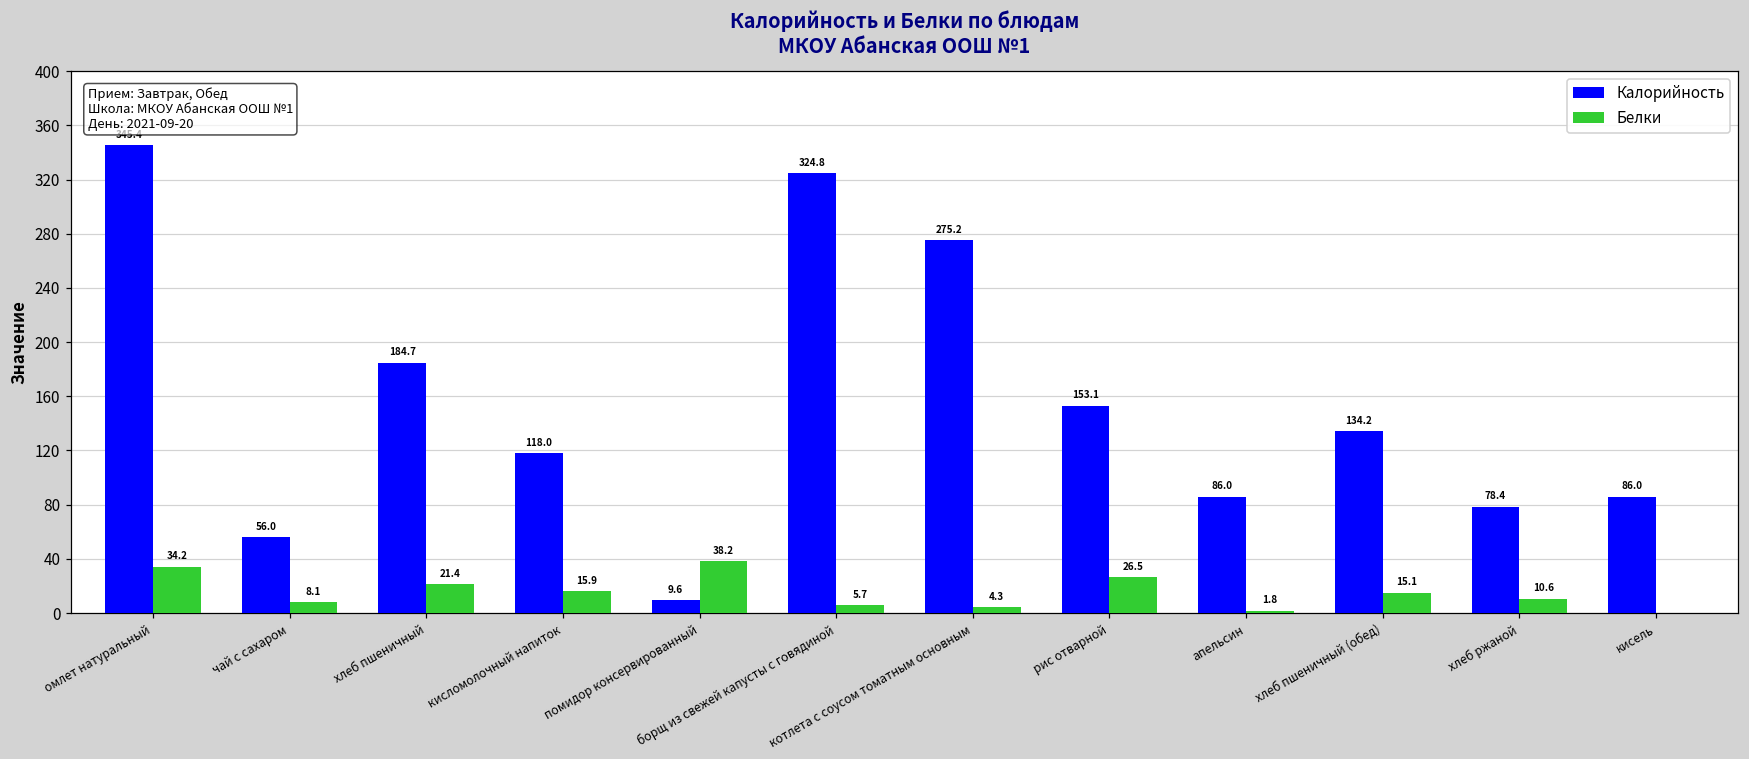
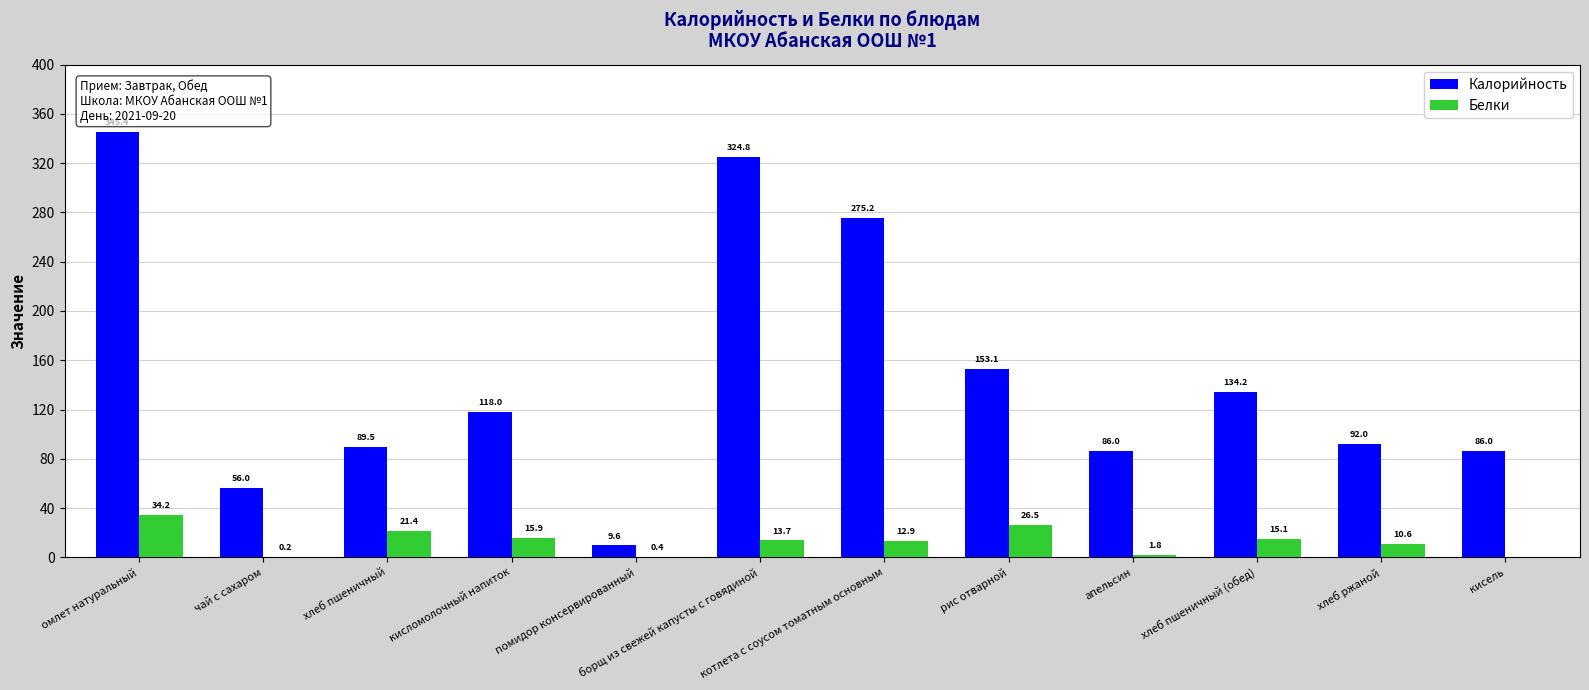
Белки, чай с сахаром: 8.1 -> 0.2
Калорийность, хлеб пшеничный: 184.7 -> 89.5
Белки, помидор консервированный: 38.2 -> 0.4
Белки, борщ из свежей капусты с говядиной: 5.7 -> 13.7
Белки, котлета с соусом томатным основным: 4.3 -> 12.9
Калорийность, хлеб ржаной: 78.4 -> 92.0
